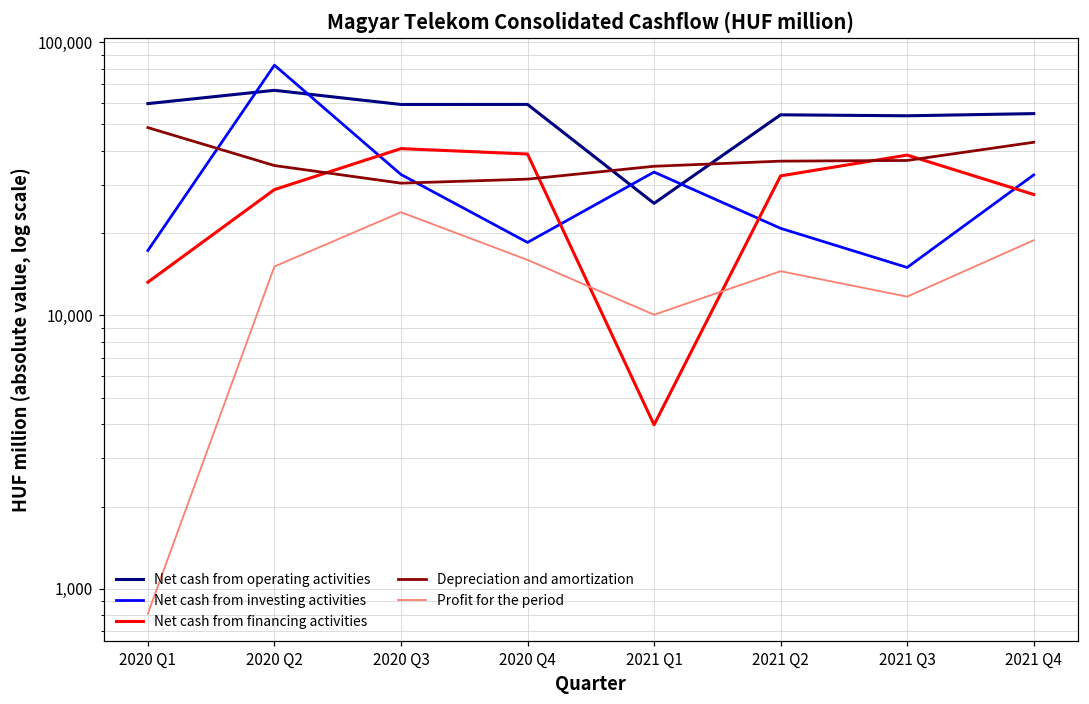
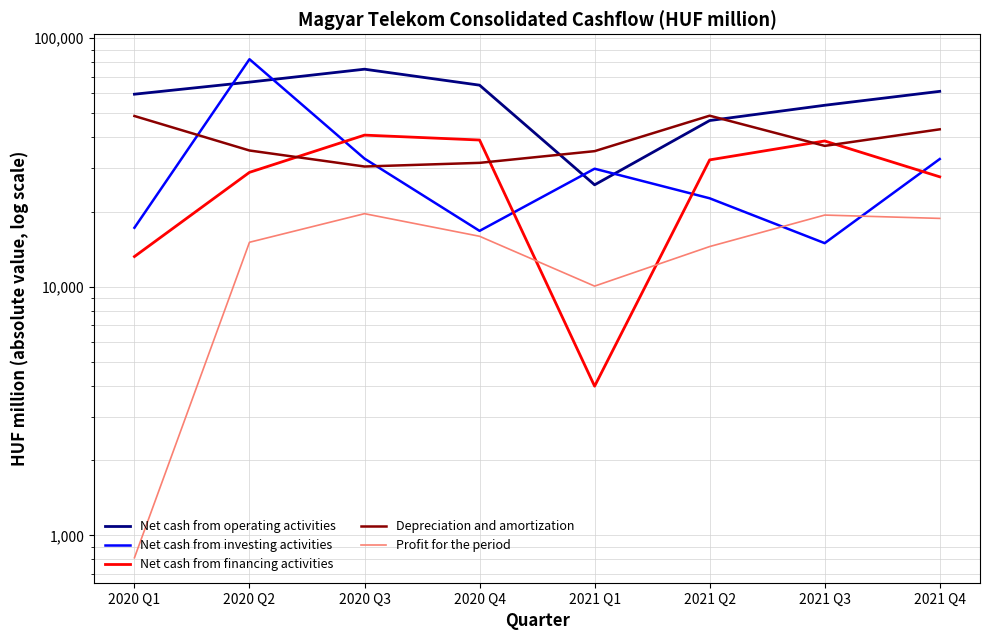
Net cash from operating activities, 2020 Q3: 59,000 -> 75,000
Profit for the period, 2020 Q3: 24,000 -> 20,000
Net cash from operating activities, 2020 Q4: 59,000 -> 65,000
Net cash from investing activities, 2020 Q4: 18,000 -> 17,000
Net cash from investing activities, 2021 Q1: 33,000 -> 30,000
Net cash from operating activities, 2021 Q2: 54,000 -> 47,000
Net cash from investing activities, 2021 Q2: 21,000 -> 23,000
Depreciation and amortization, 2021 Q2: 37,000 -> 49,000
Profit for the period, 2021 Q3: 12,000 -> 19,000
Net cash from operating activities, 2021 Q4: 55,000 -> 61,000
